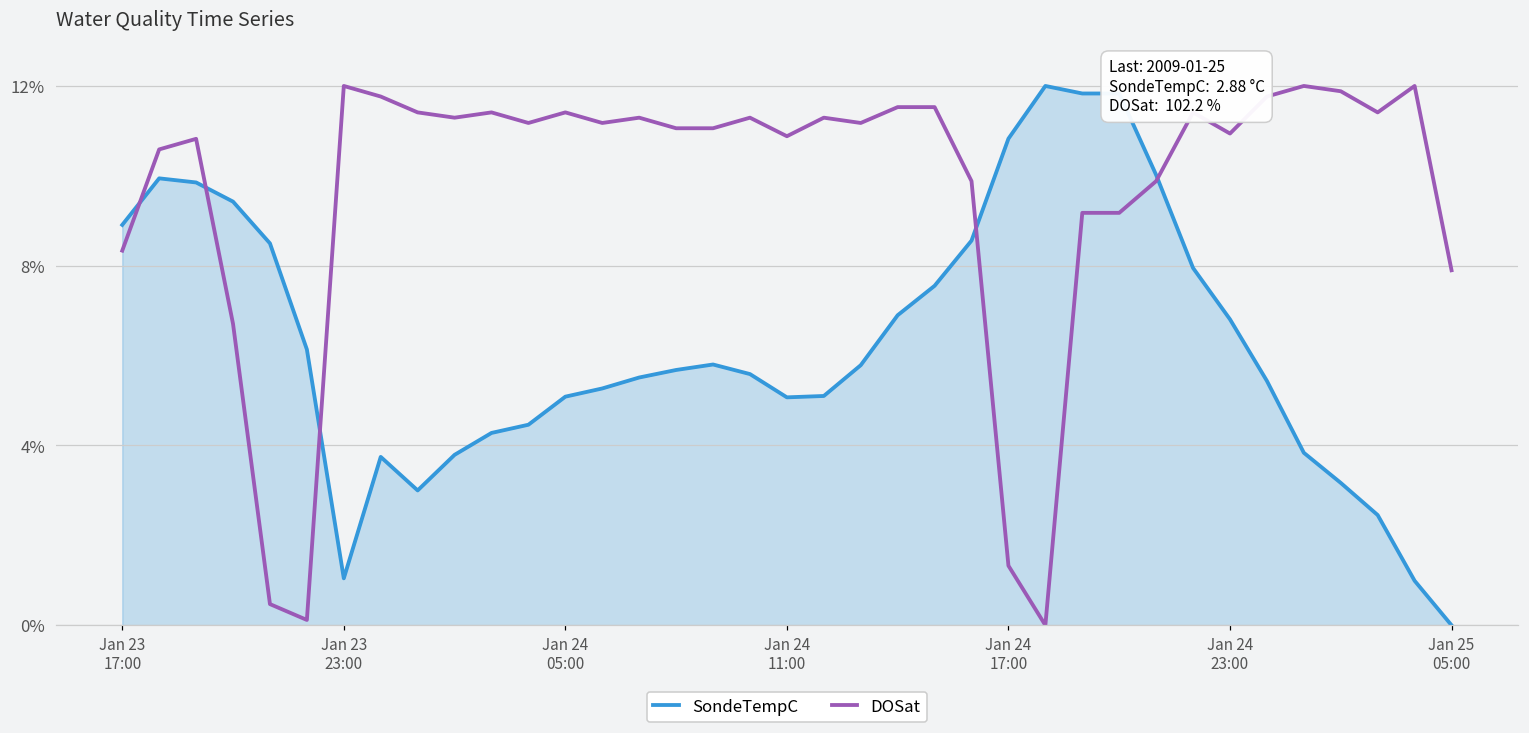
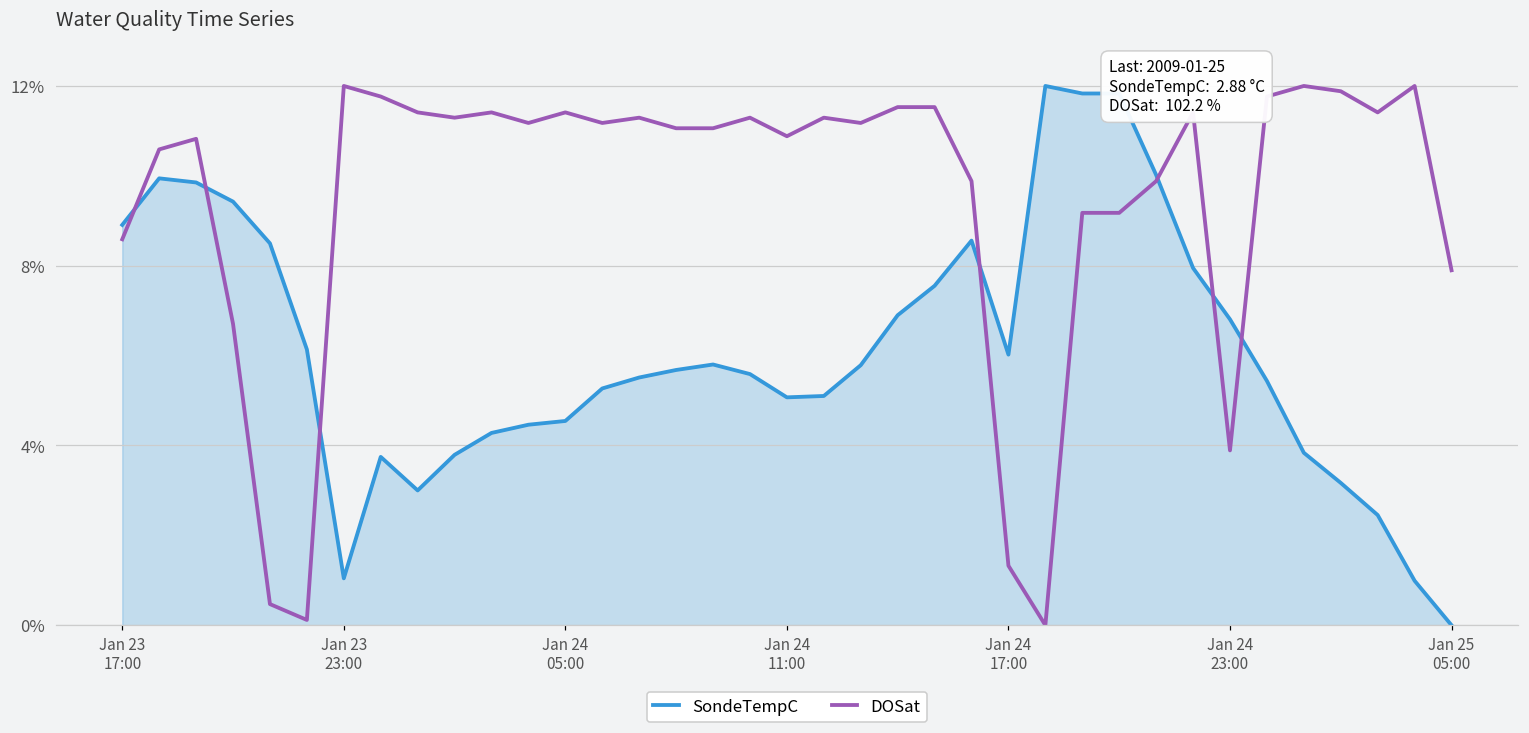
DOSat, Jan 23 17:00: 8.3% -> 8.6%
SondeTempC, Jan 24 05:00: 5.1% -> 4.5%
SondeTempC, Jan 24 17:00: 10.8% -> 6.0%
DOSat, Jan 24 23:00: 10.9% -> 3.9%
